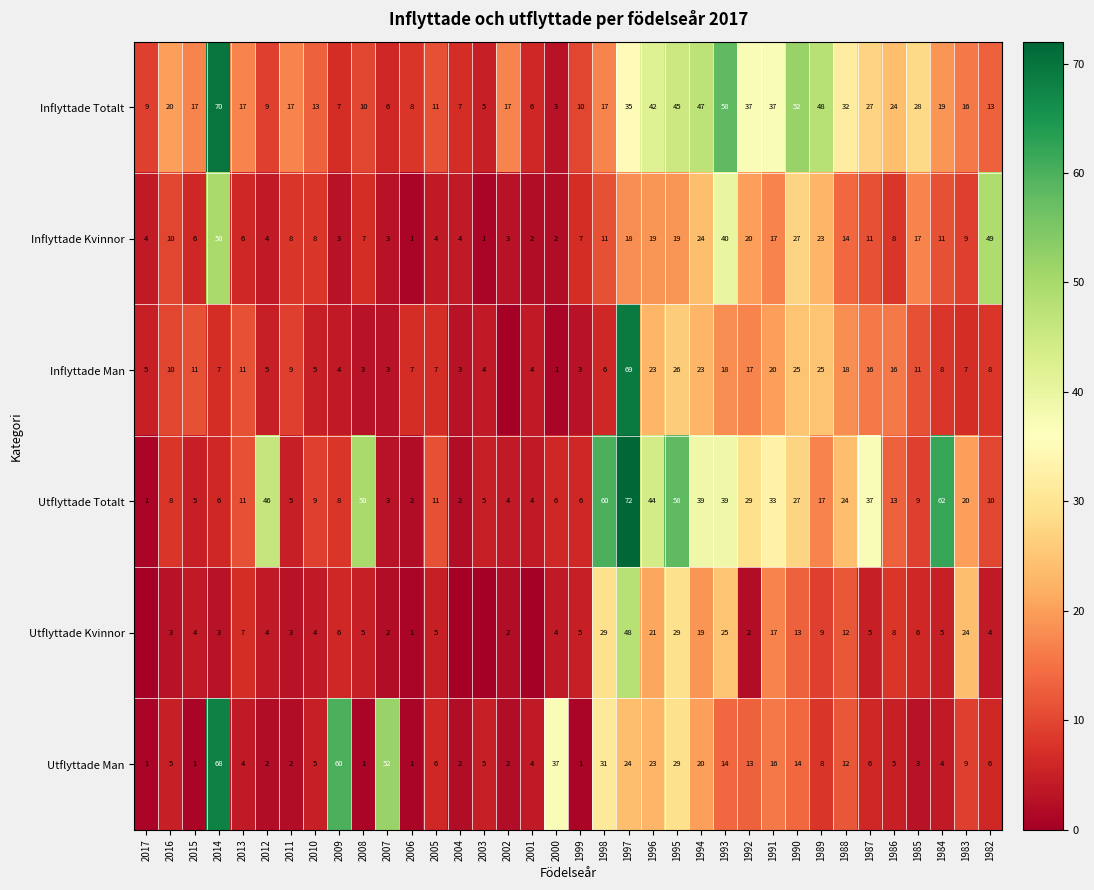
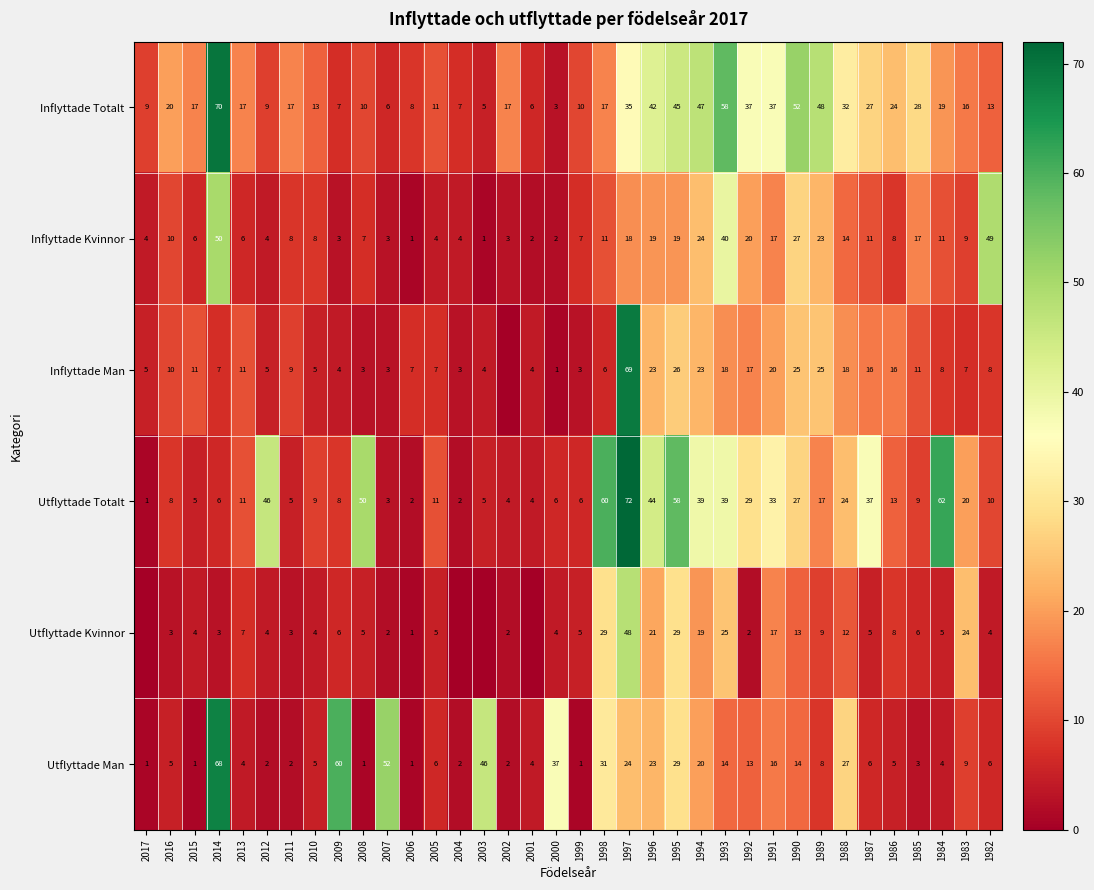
Utflyttade Man, 2003: 5 -> 46
Utflyttade Man, 1988: 12 -> 27
